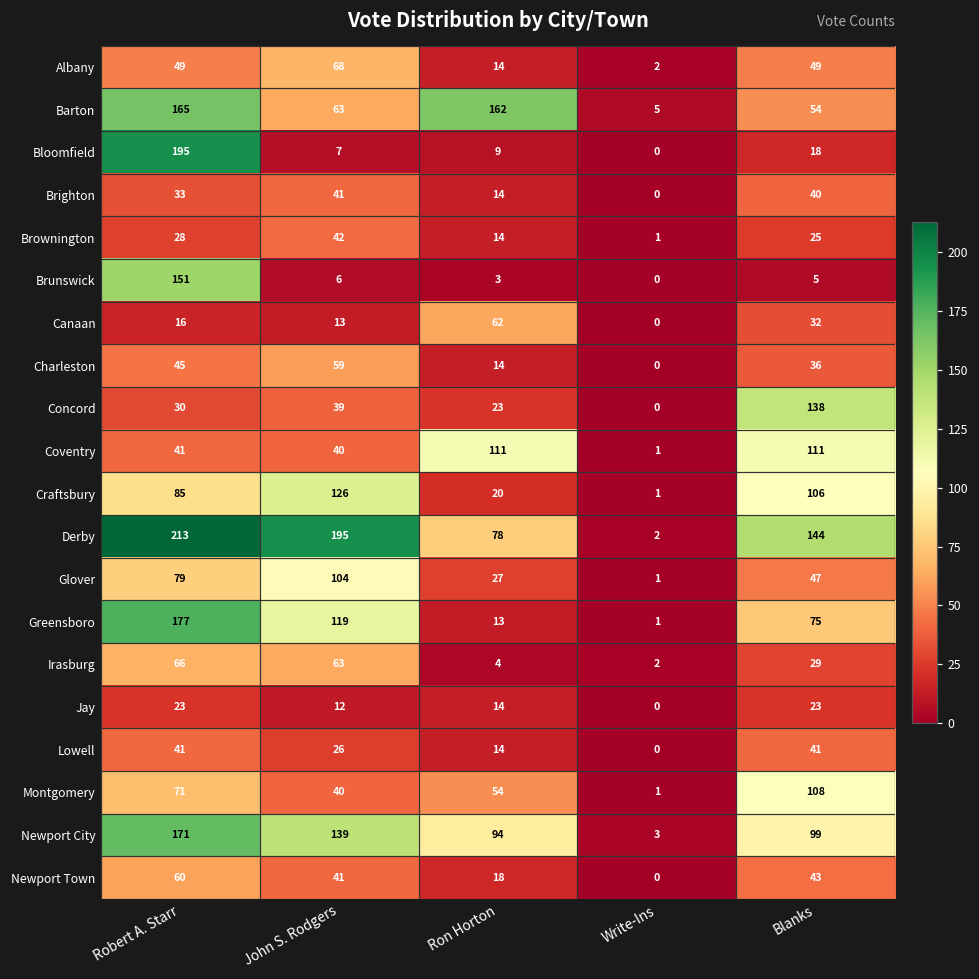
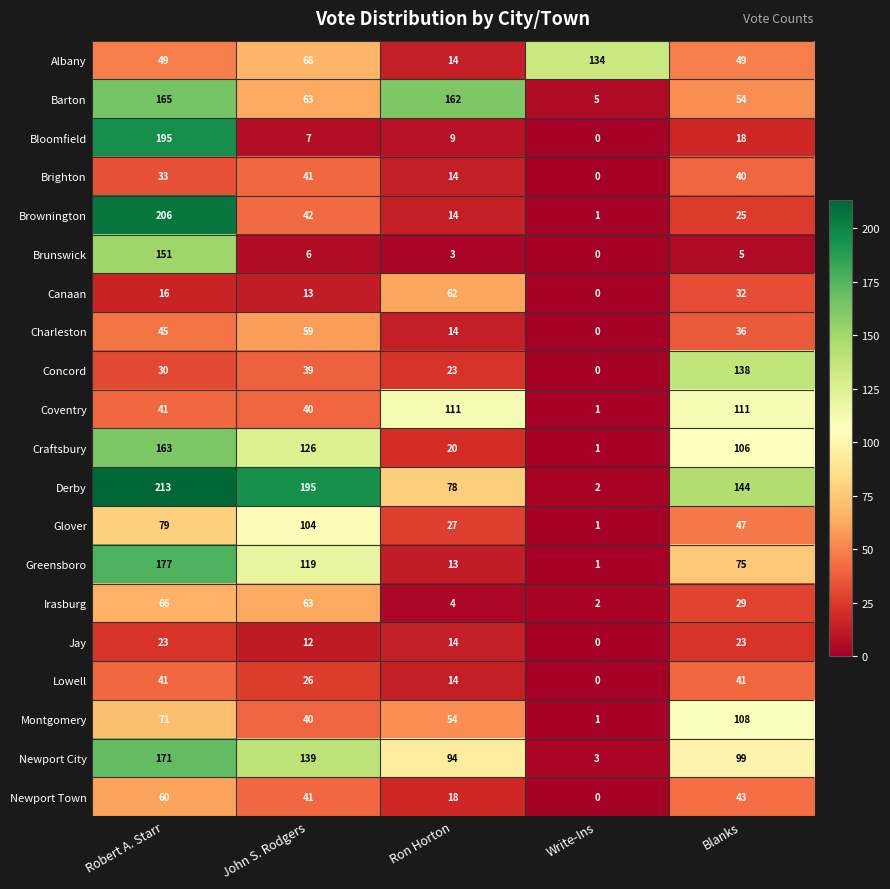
Albany, Write-Ins: 2 -> 134
Brownington, Robert A. Starr: 28 -> 206
Craftsbury, Robert A. Starr: 85 -> 163
